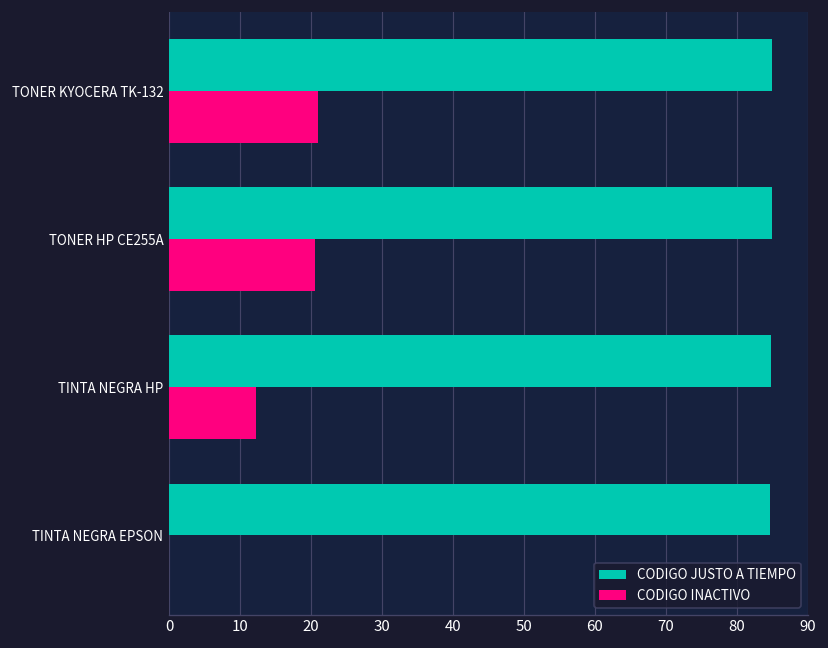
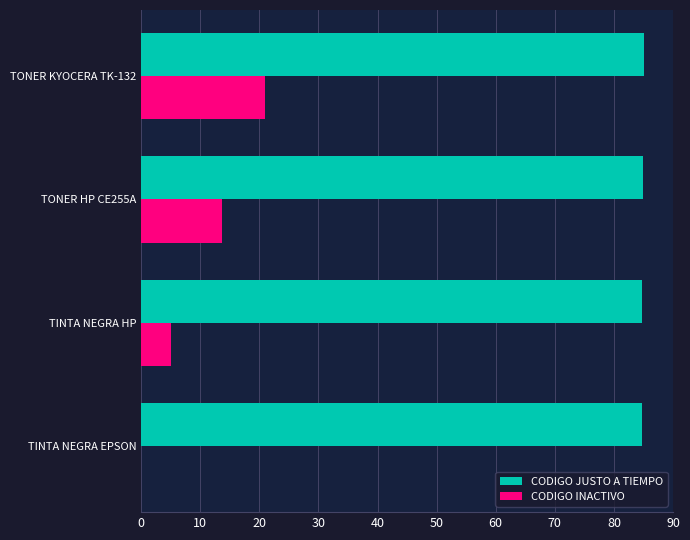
CODIGO INACTIVO, TONER HP CE255A: 21 -> 14
CODIGO INACTIVO, TINTA NEGRA HP: 12 -> 5
